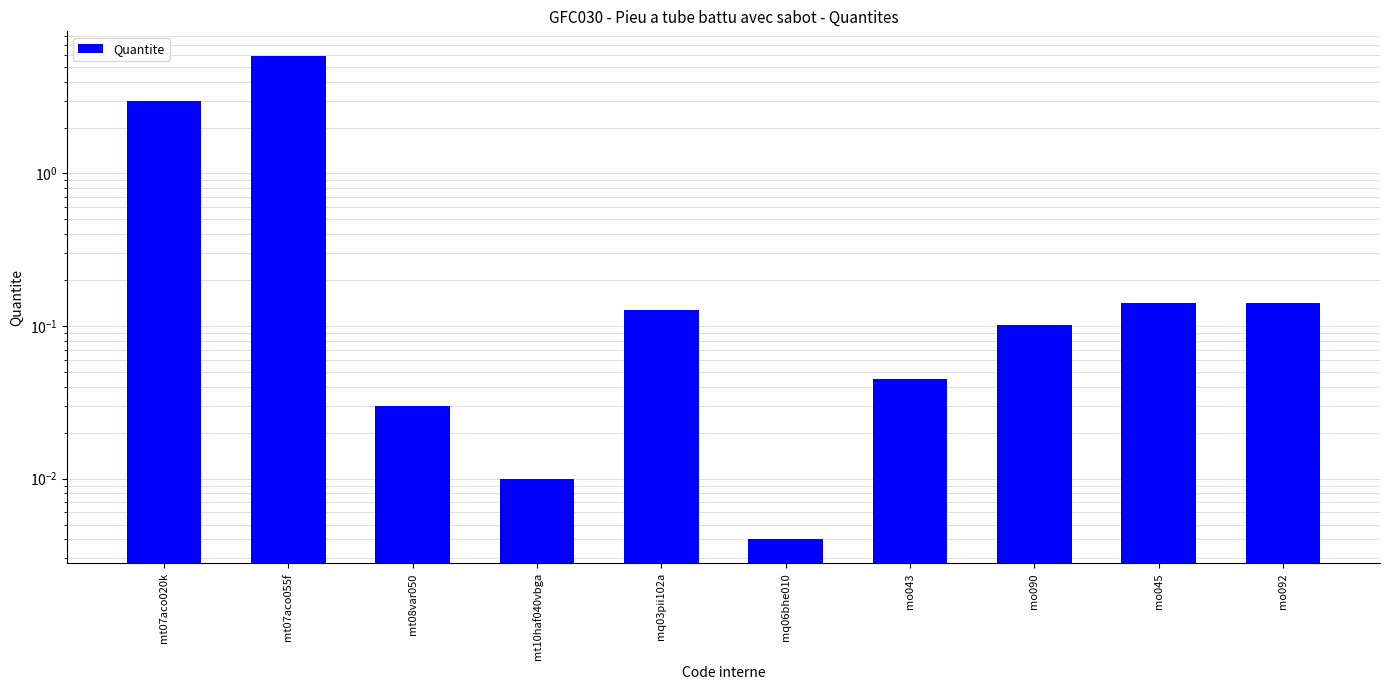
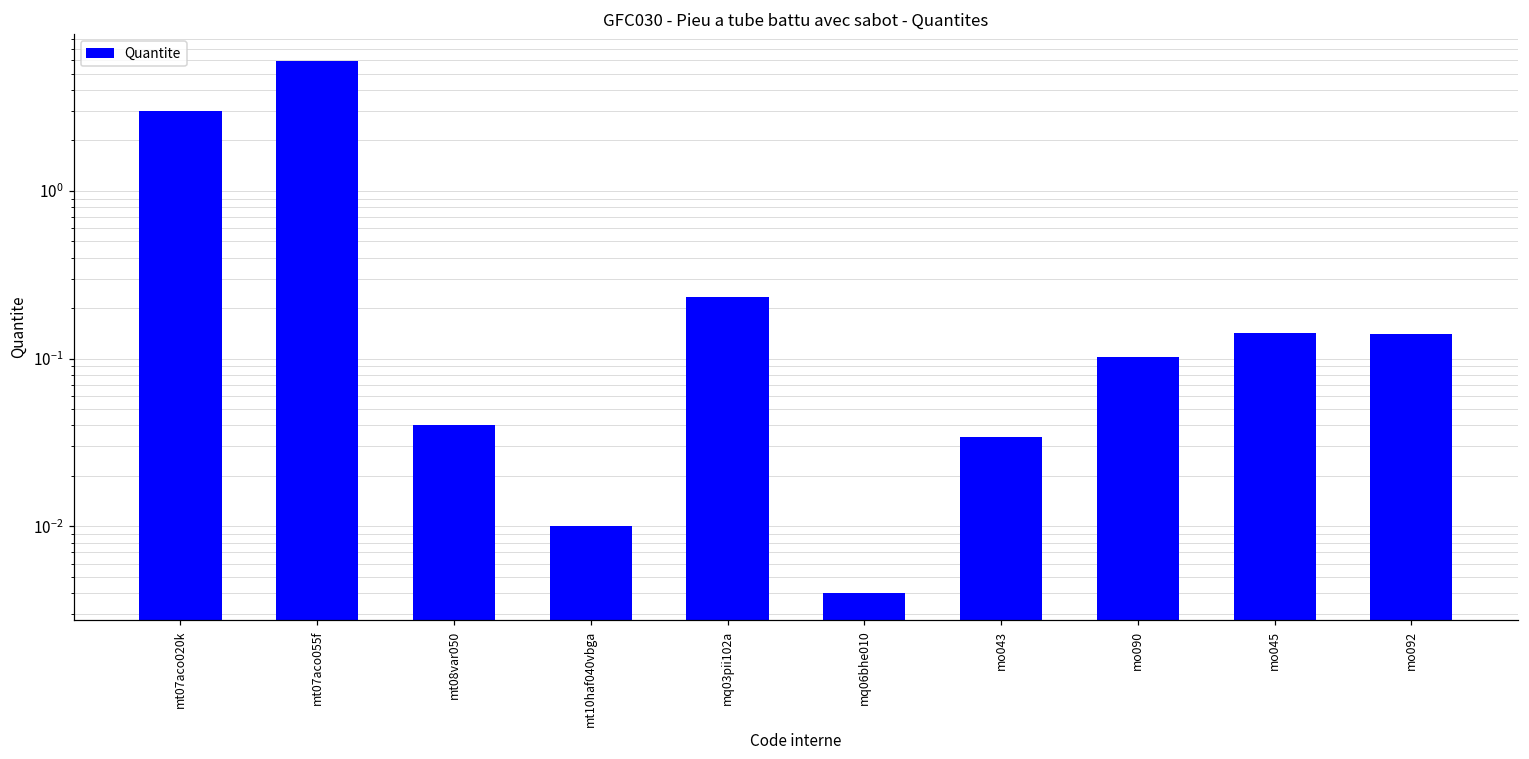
mt08var050: 0.03 -> 0.04
mq03pii102a: 0.13 -> 0.23
mo043: 0.045 -> 0.034
